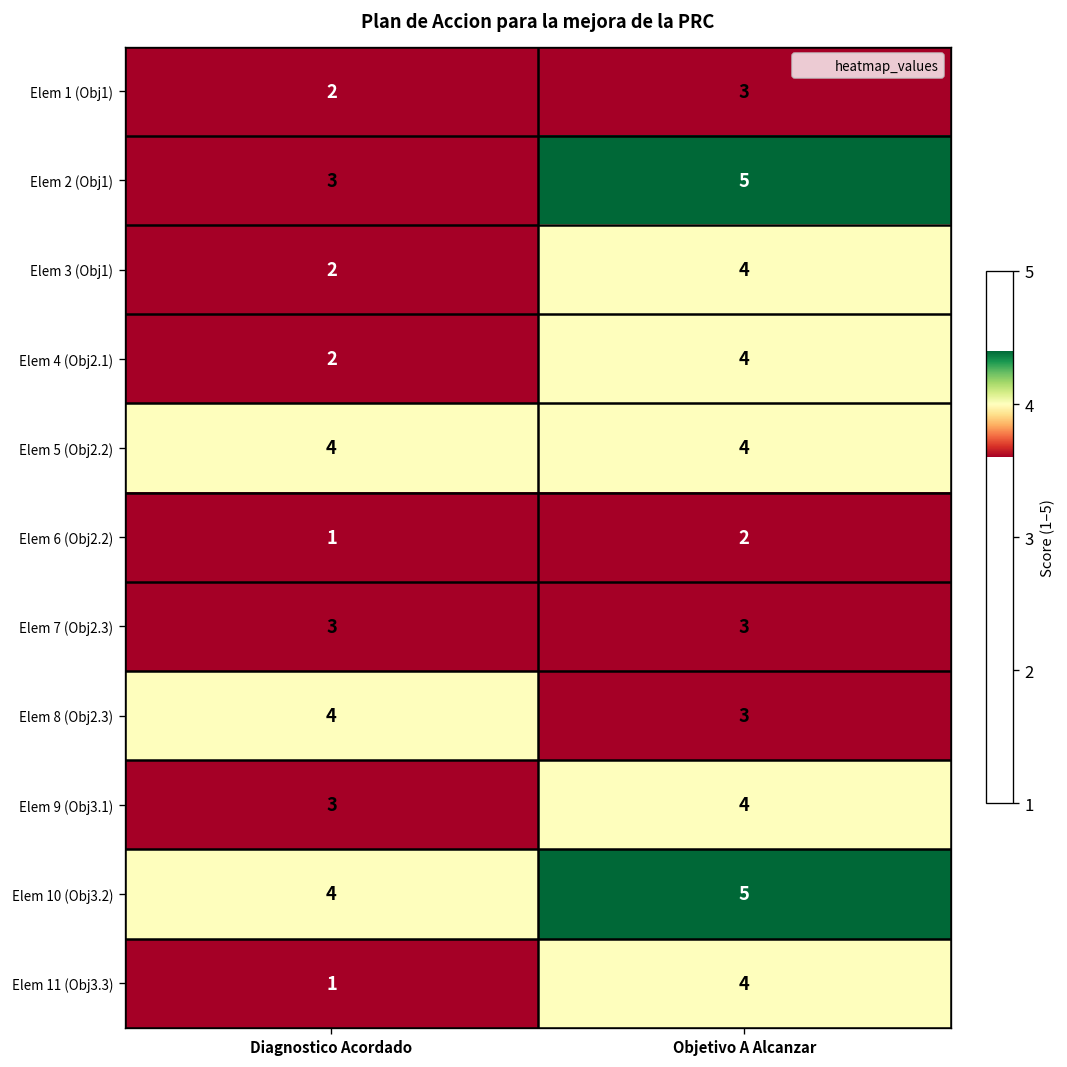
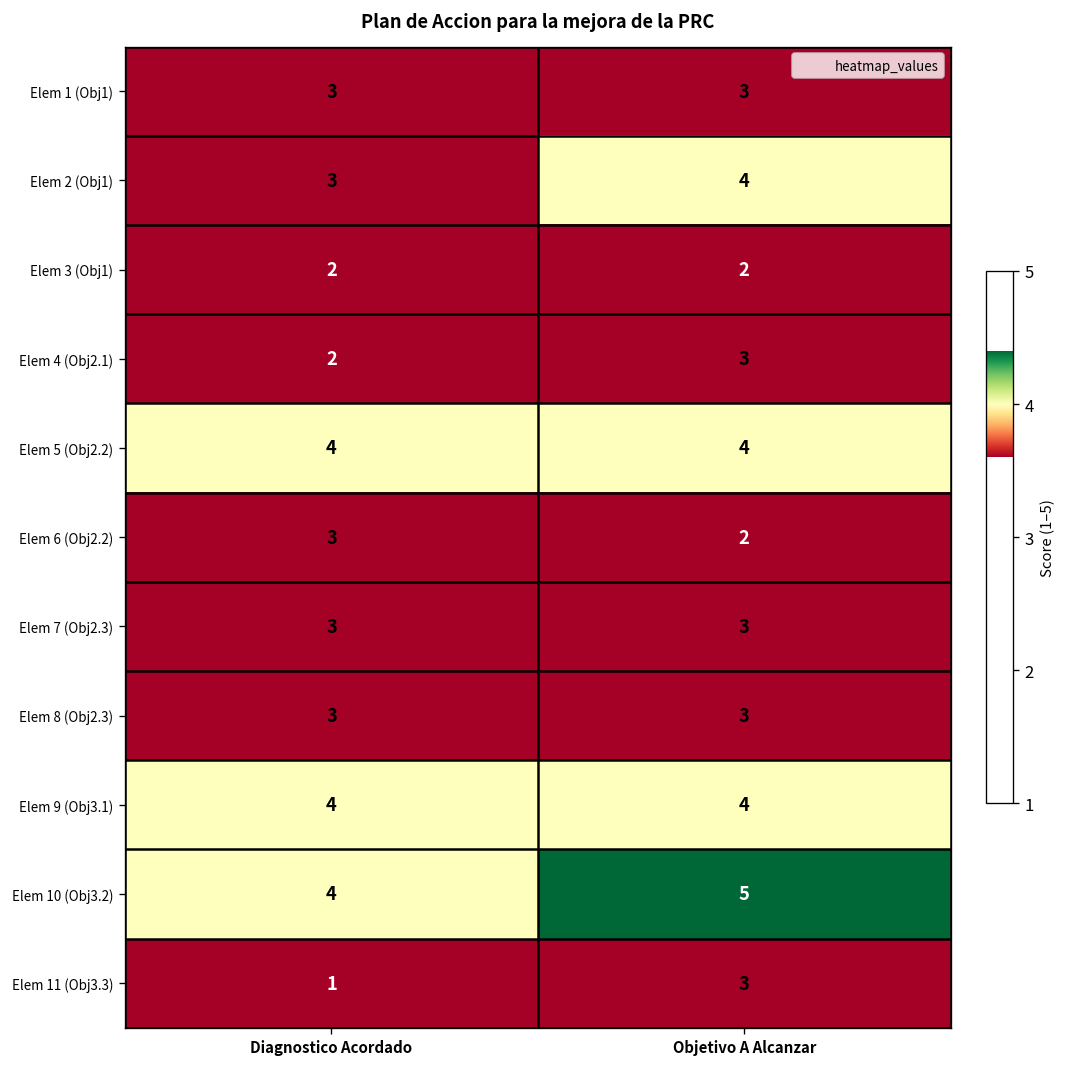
Elem 1 (Obj1), Diagnostico Acordado: 2 -> 3
Elem 2 (Obj1), Objetivo A Alcanzar: 5 -> 4
Elem 3 (Obj1), Objetivo A Alcanzar: 4 -> 2
Elem 4 (Obj2.1), Objetivo A Alcanzar: 4 -> 3
Elem 6 (Obj2.2), Diagnostico Acordado: 1 -> 3
Elem 8 (Obj2.3), Diagnostico Acordado: 4 -> 3
Elem 9 (Obj3.1), Diagnostico Acordado: 3 -> 4
Elem 11 (Obj3.3), Objetivo A Alcanzar: 4 -> 3
